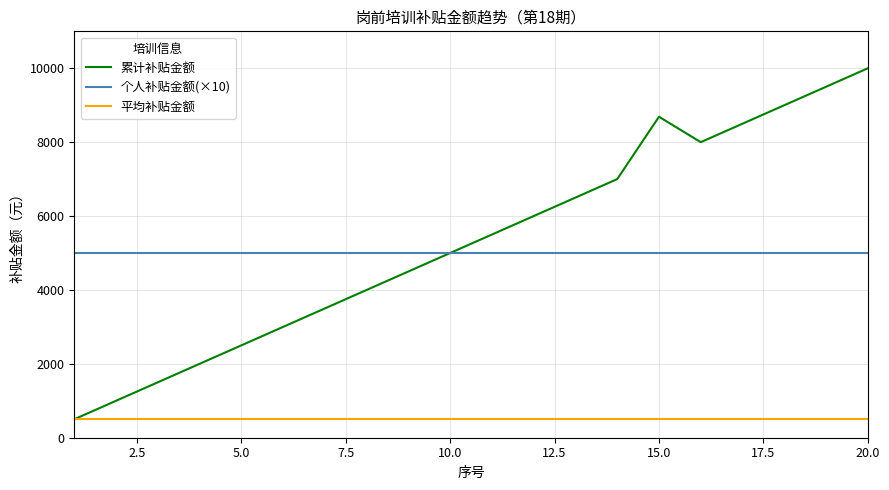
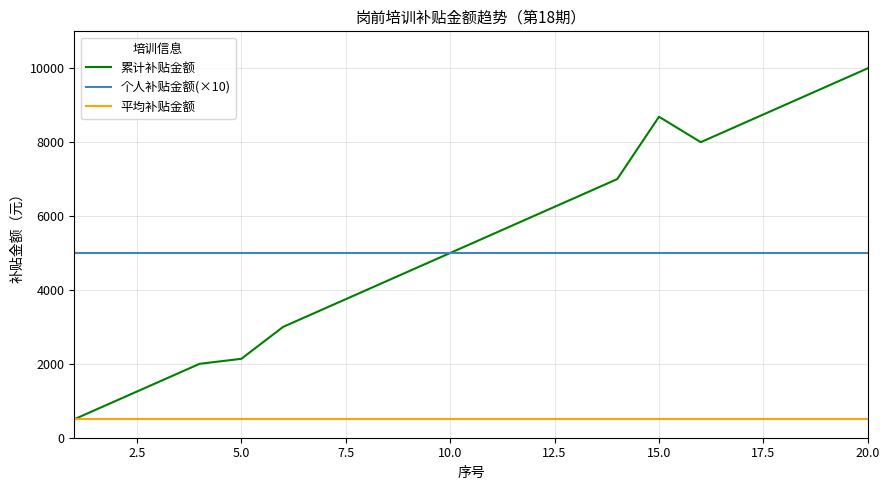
累计补贴金额, 5.0: 2500 -> 2100
